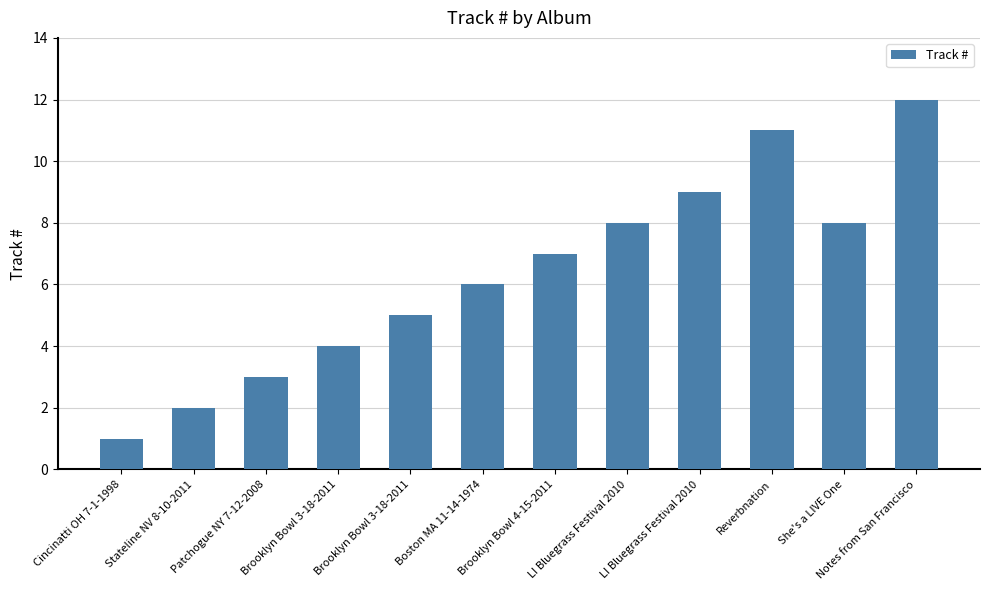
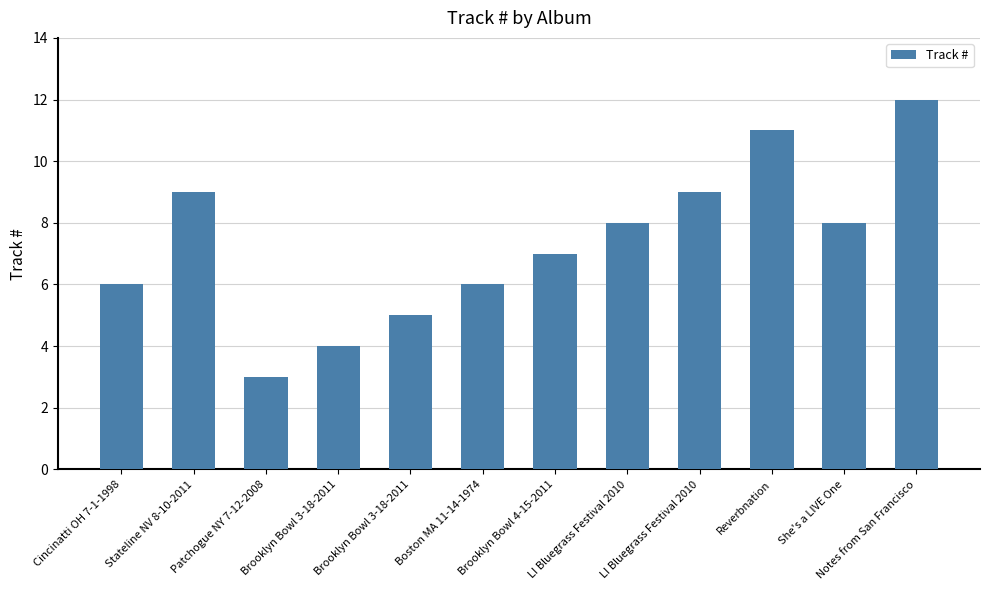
Cincinatti OH 7-1-1998: 1 -> 6
Stateline NV 8-10-2011: 2 -> 9
